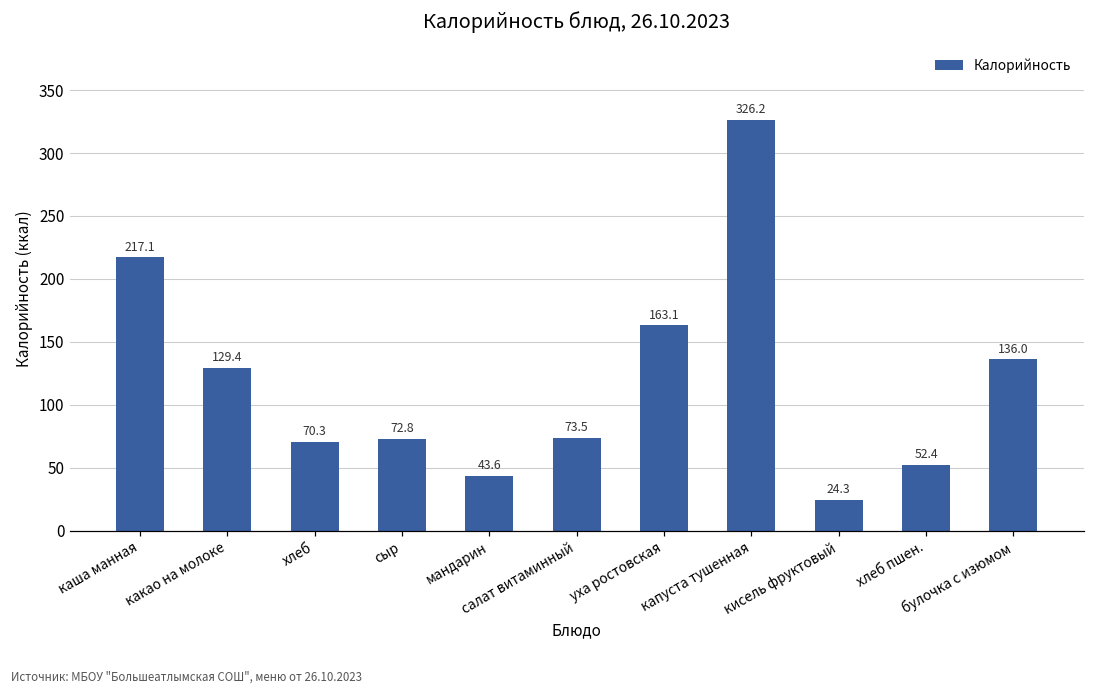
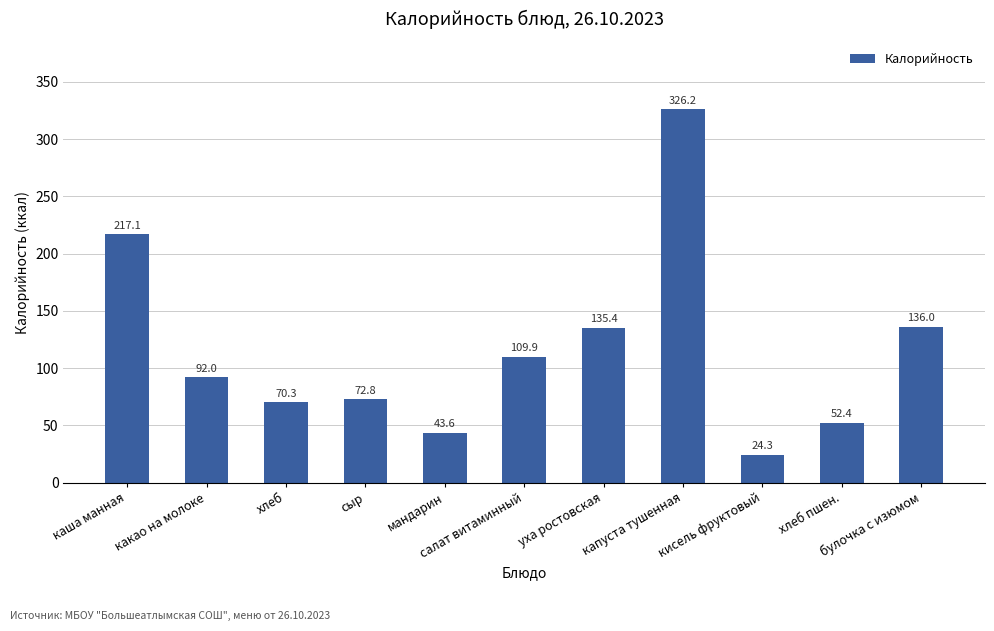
какао на молоке: 129.4 -> 92.0
салат витаминный: 73.5 -> 109.9
уха ростовская: 163.1 -> 135.4
